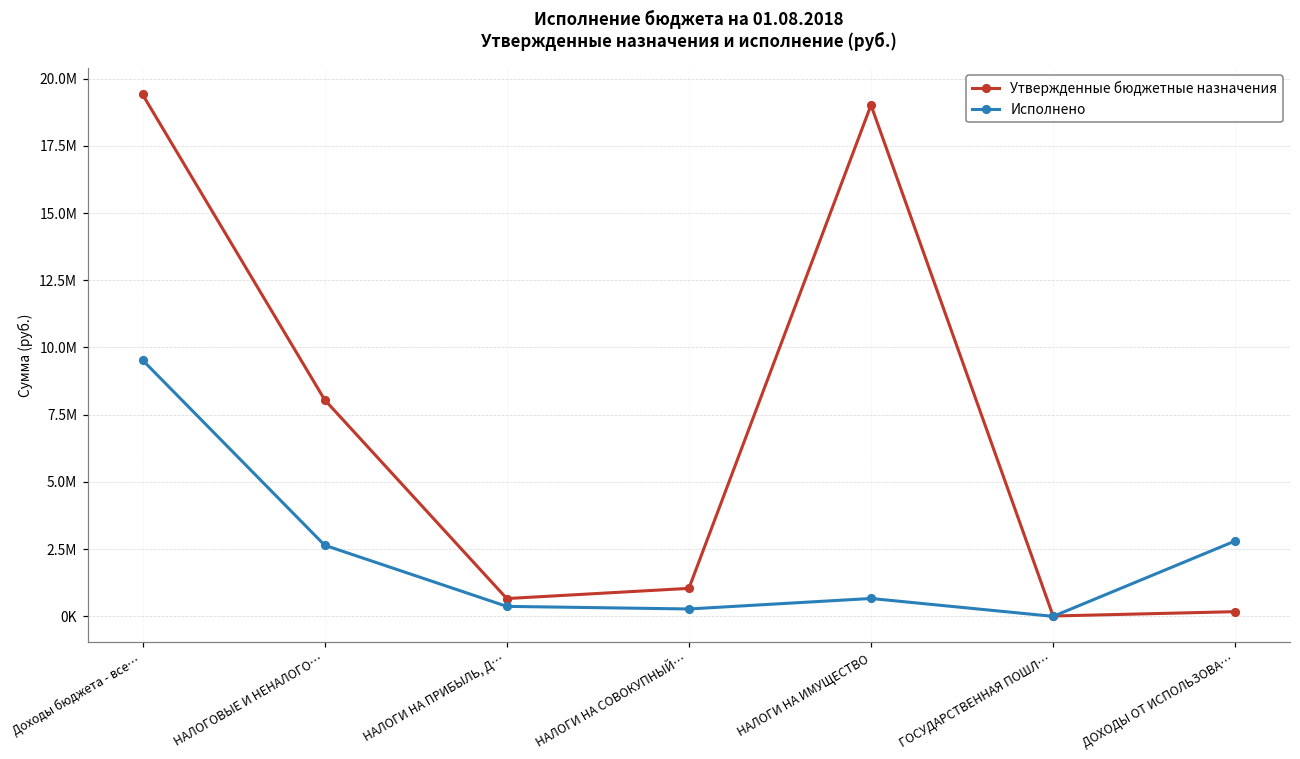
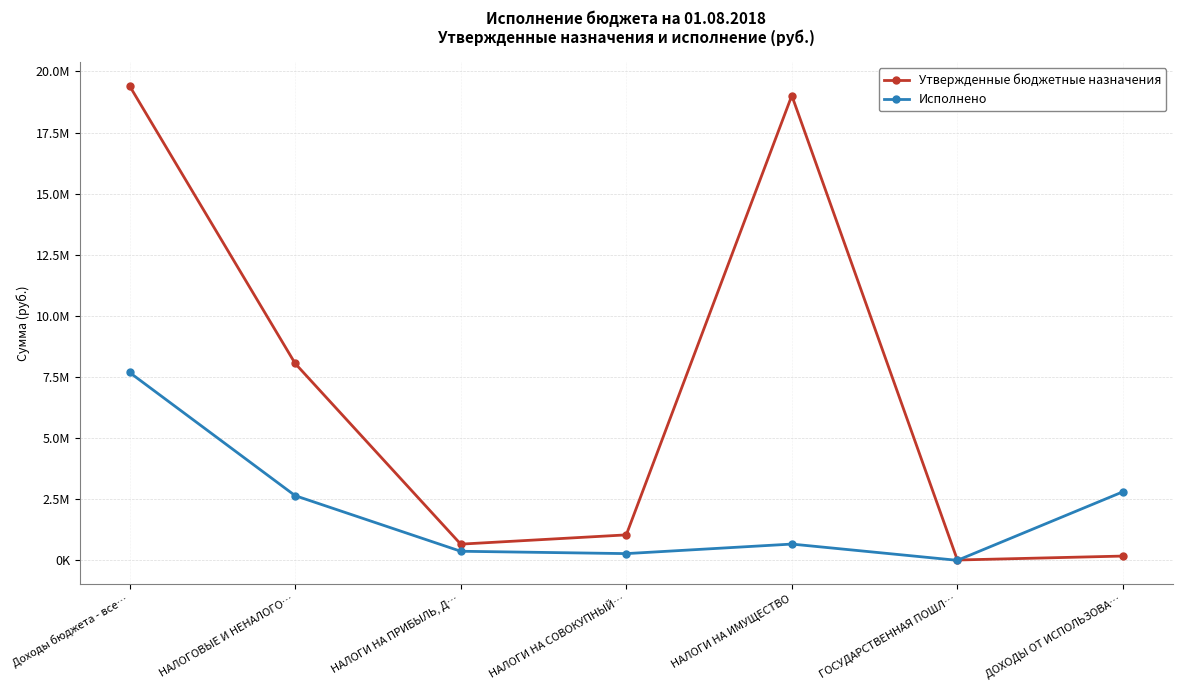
Исполнено, Доходы бюджета - все…: 9500000 -> 7700000
